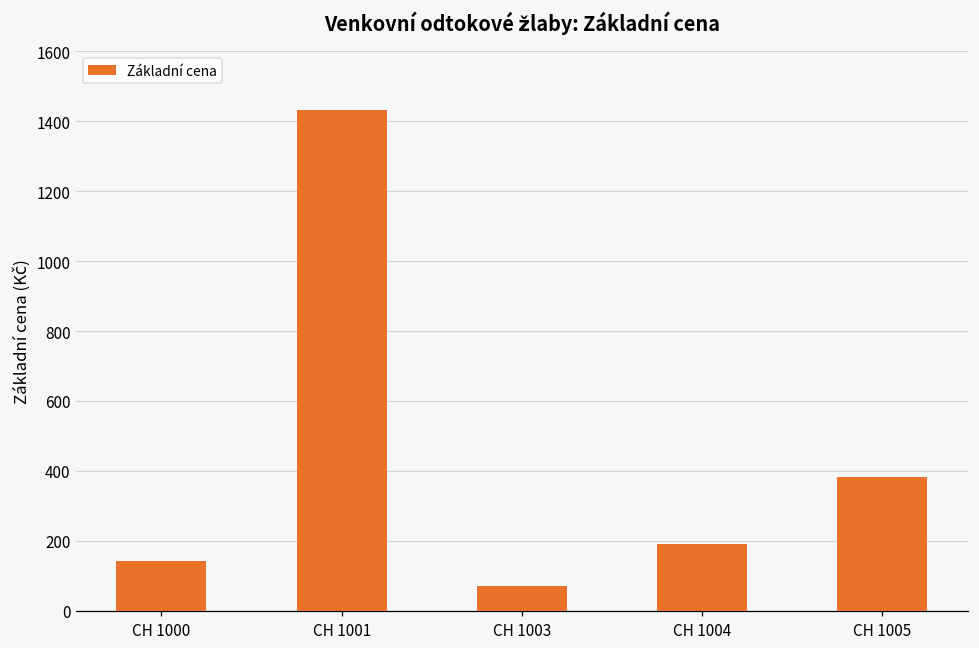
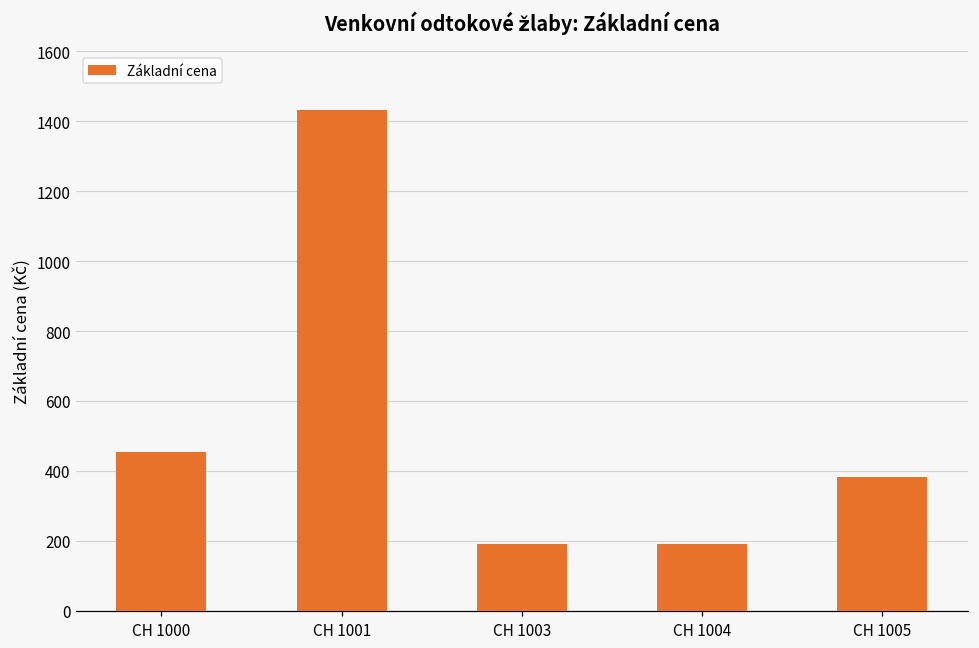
CH 1000: 140 -> 450
CH 1003: 70 -> 190
